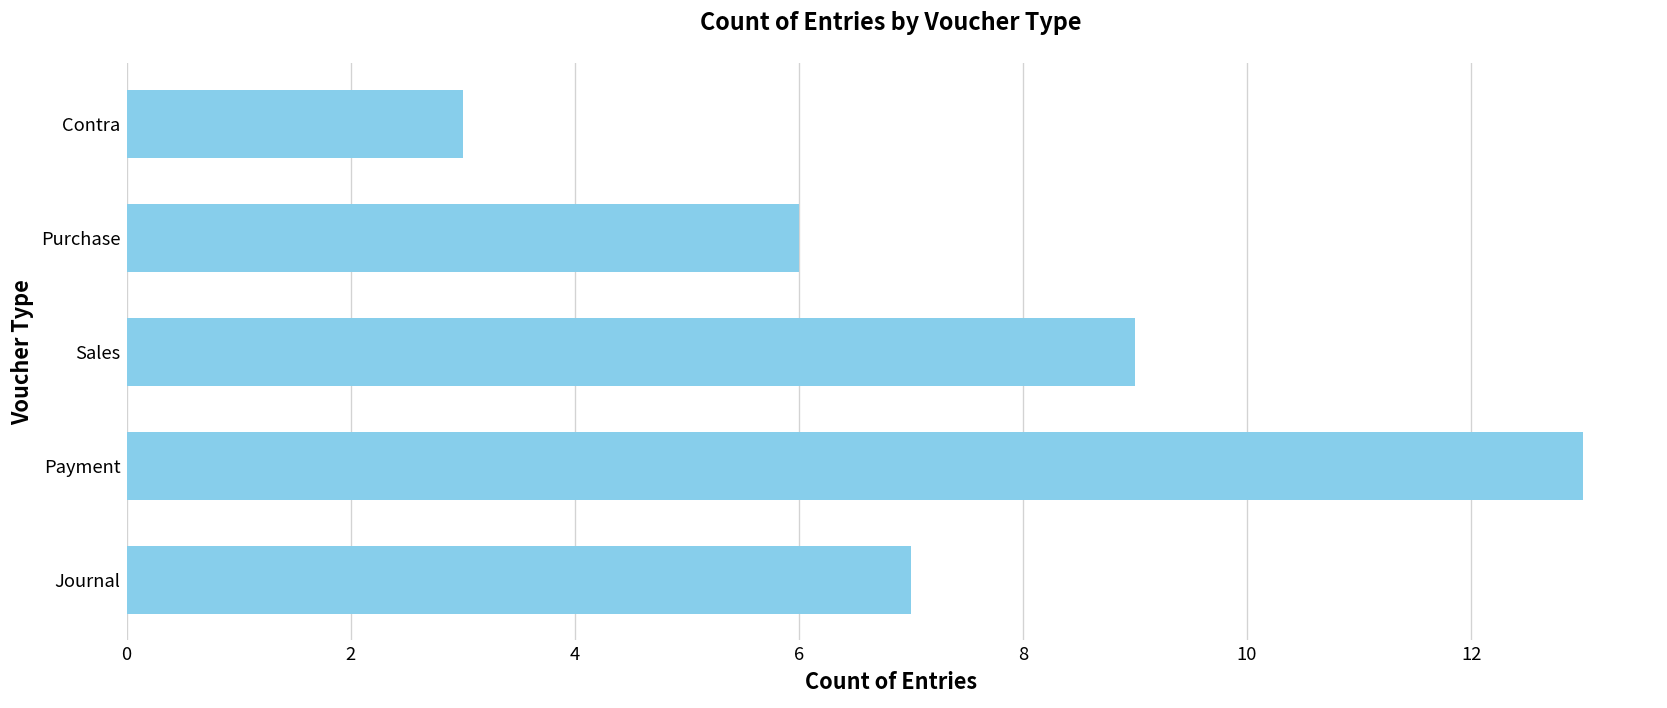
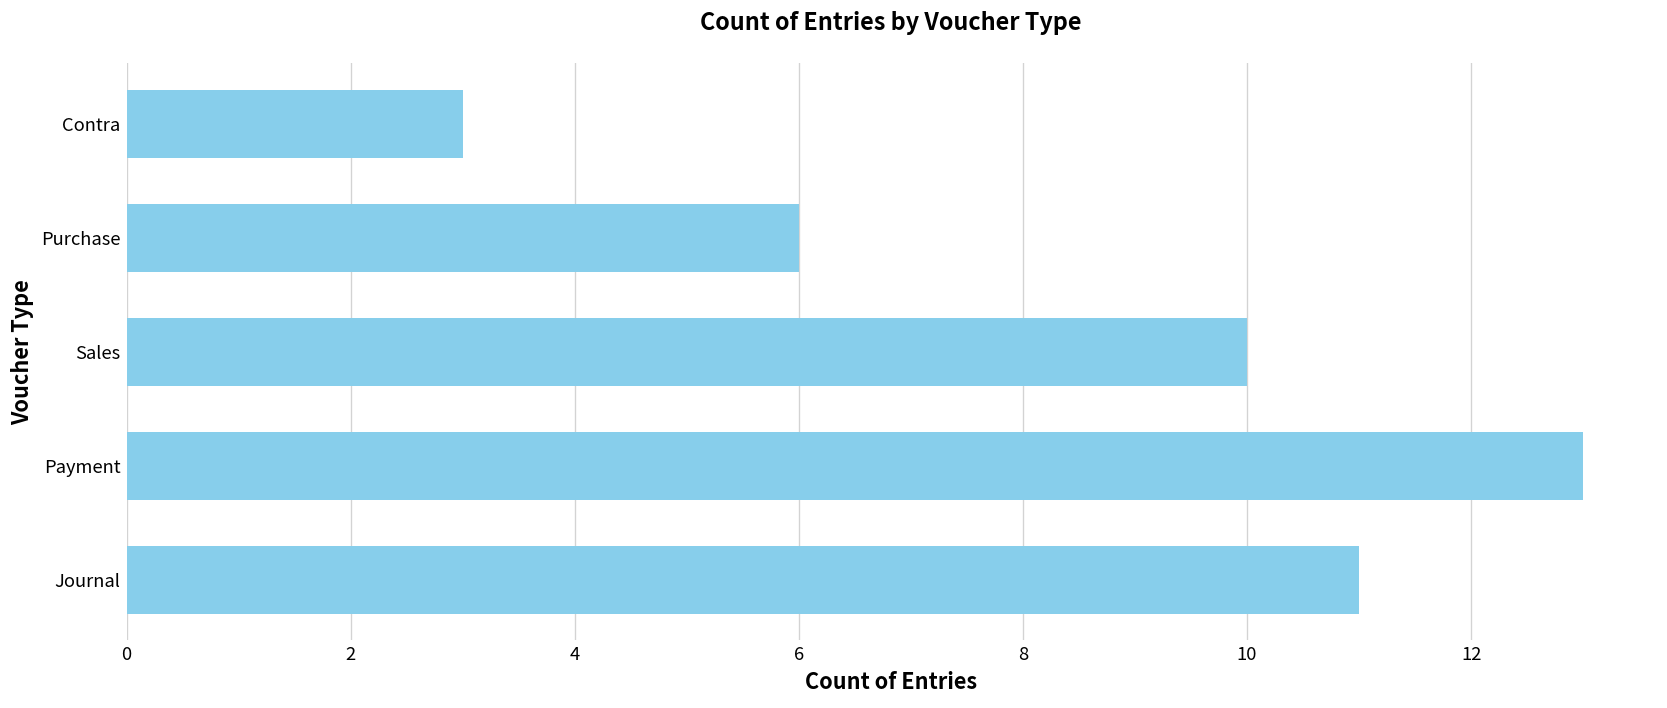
Sales: 9 -> 10
Journal: 7 -> 11
